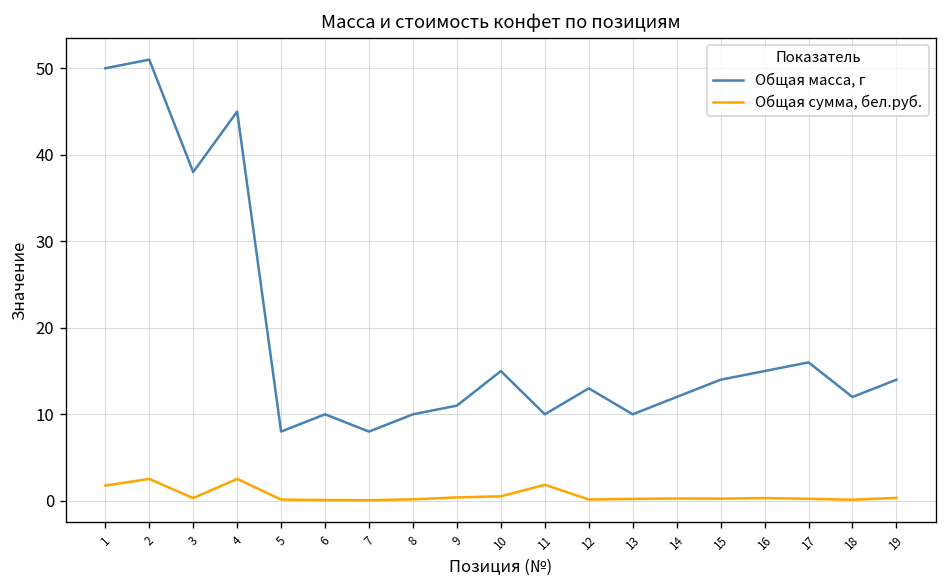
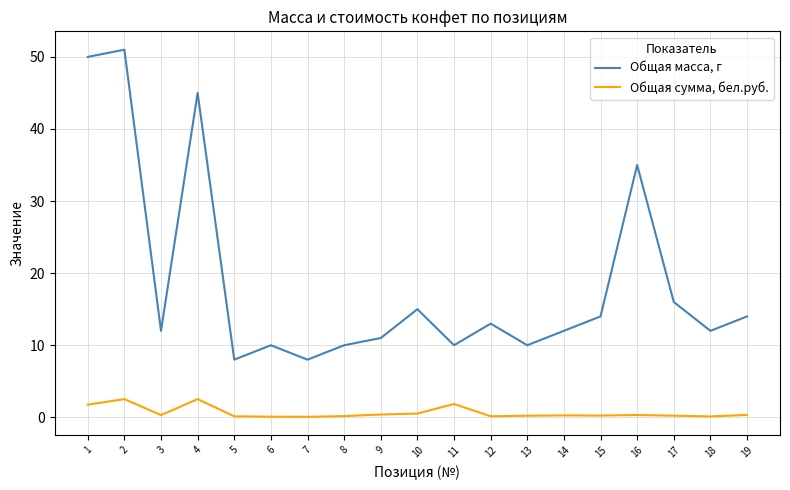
Общая масса, г, 3: 38 -> 12
Общая масса, г, 16: 15 -> 35
